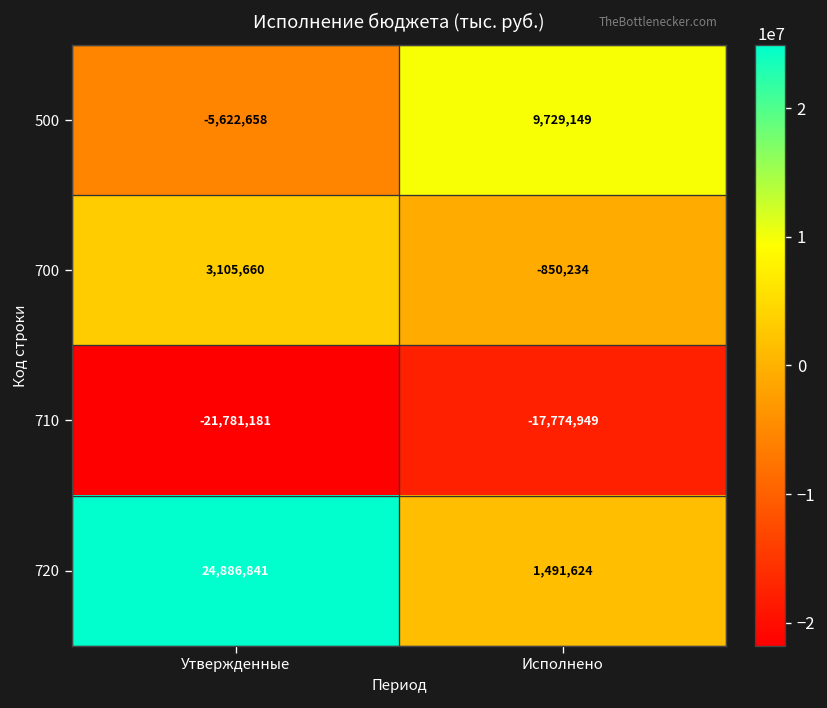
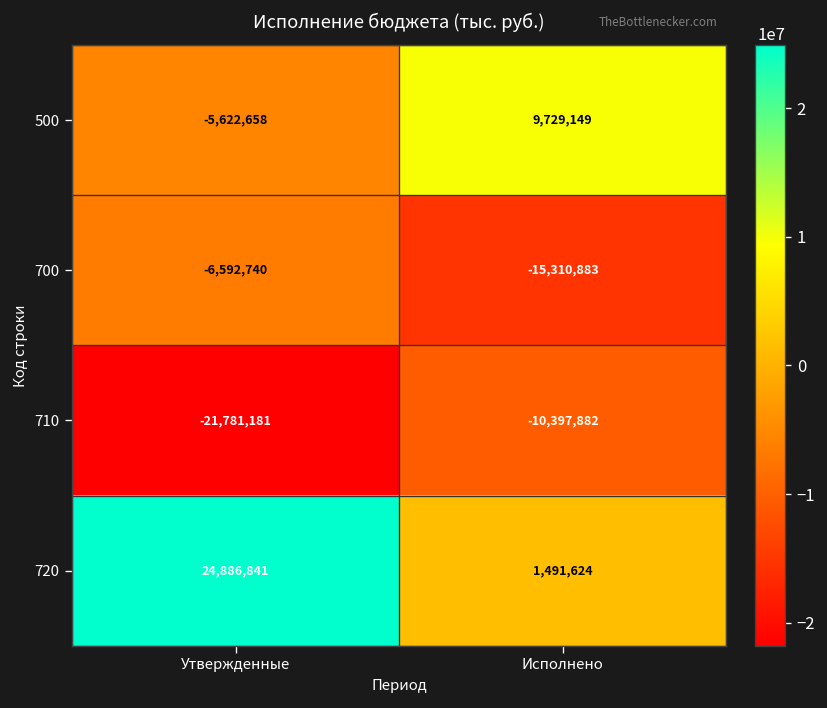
700, Утвержденные: 3,105,660 -> -6,592,740
700, Исполнено: -850,234 -> -15,310,883
710, Исполнено: -17,774,949 -> -10,397,882
